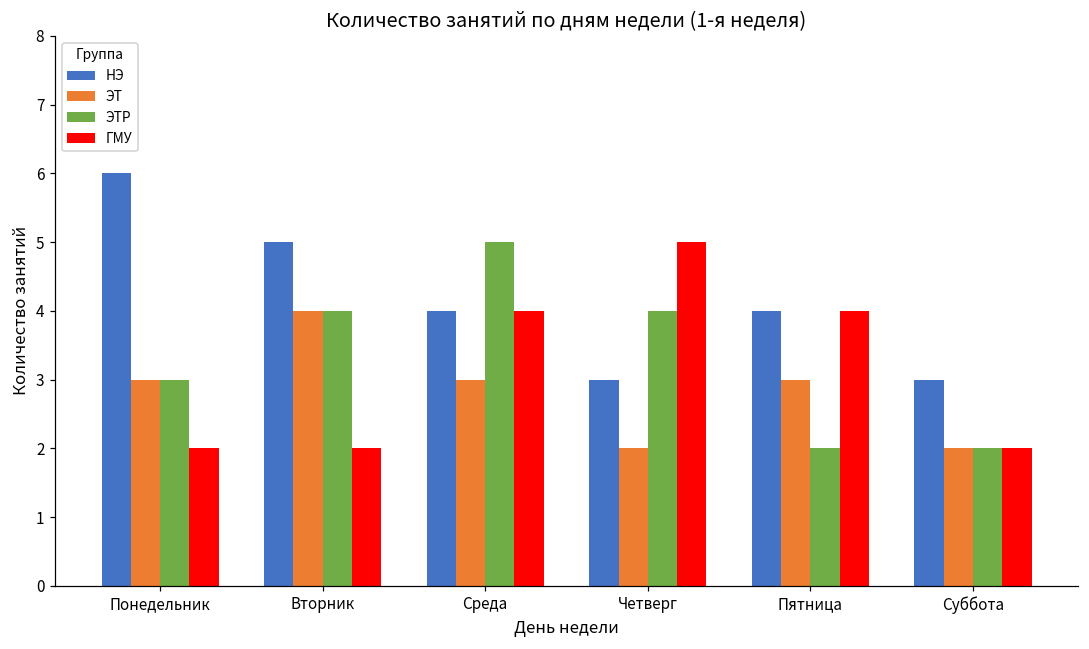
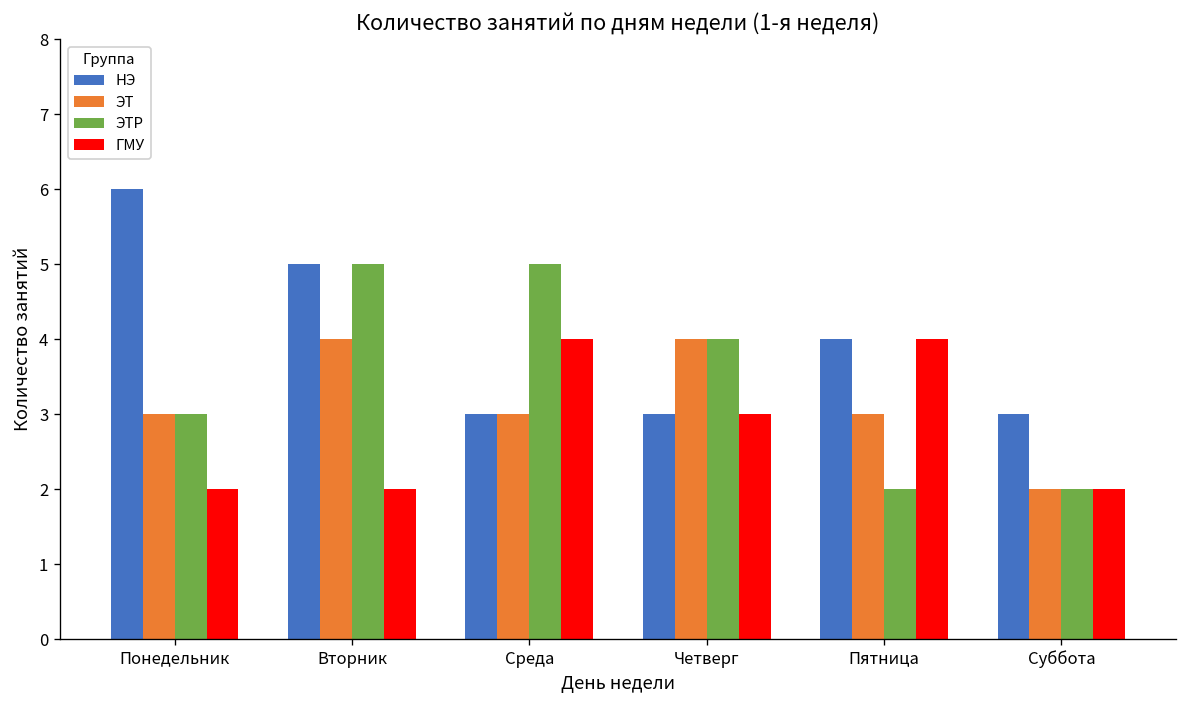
ЭТР, Вторник: 4 -> 5
НЭ, Среда: 4 -> 3
ЭТ, Четверг: 2 -> 4
ГМУ, Четверг: 5 -> 3
